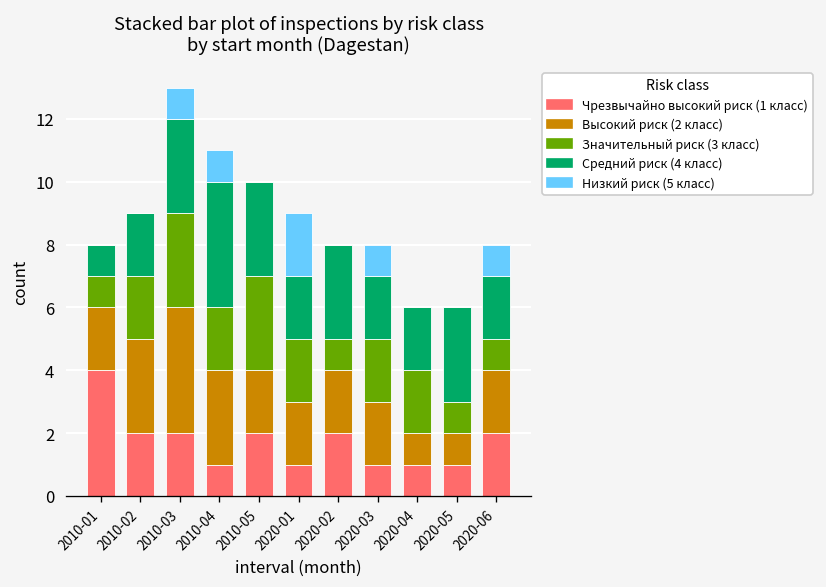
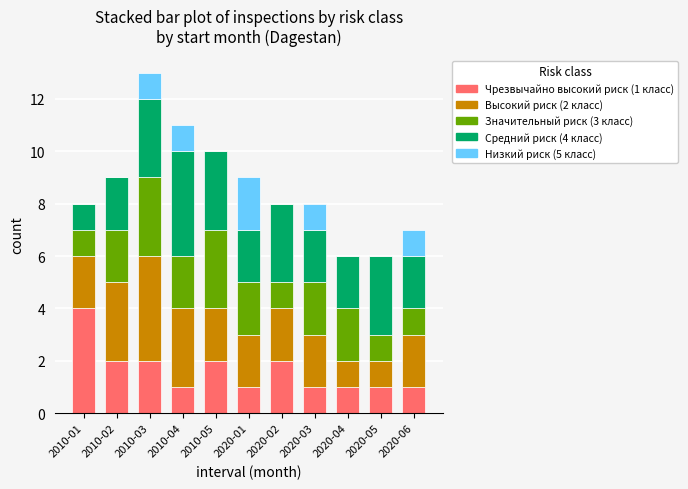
Чрезвычайно высокий риск (1 класс), 2020-06: 2 -> 1
